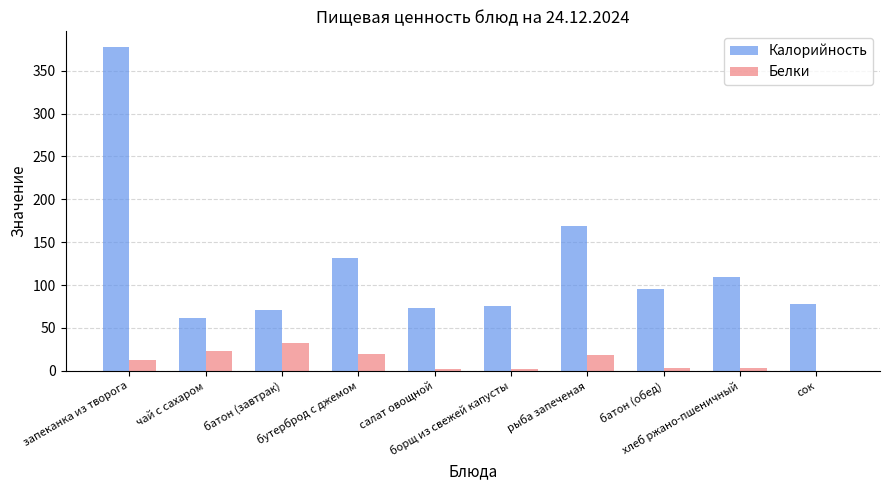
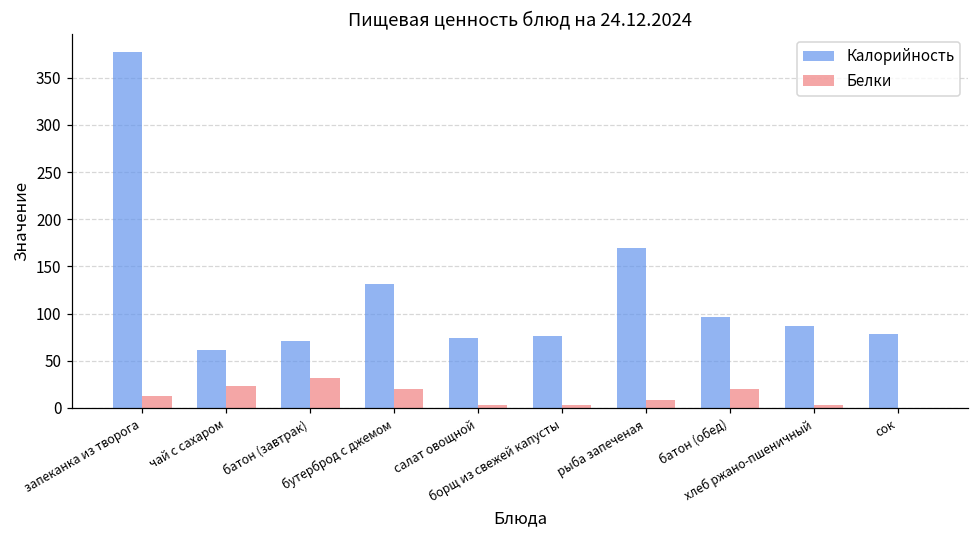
Белки, рыба запеченая: 20 -> 10
Белки, батон (обед): 0 -> 20
Калорийность, хлеб ржано-пшеничный: 110 -> 90
